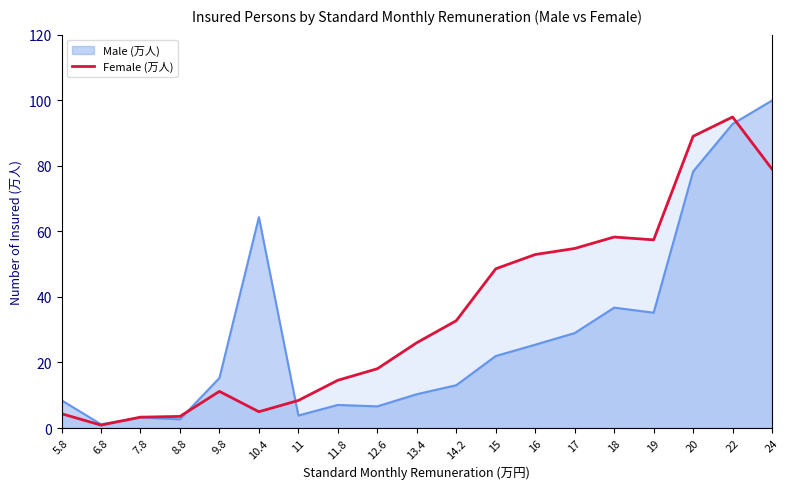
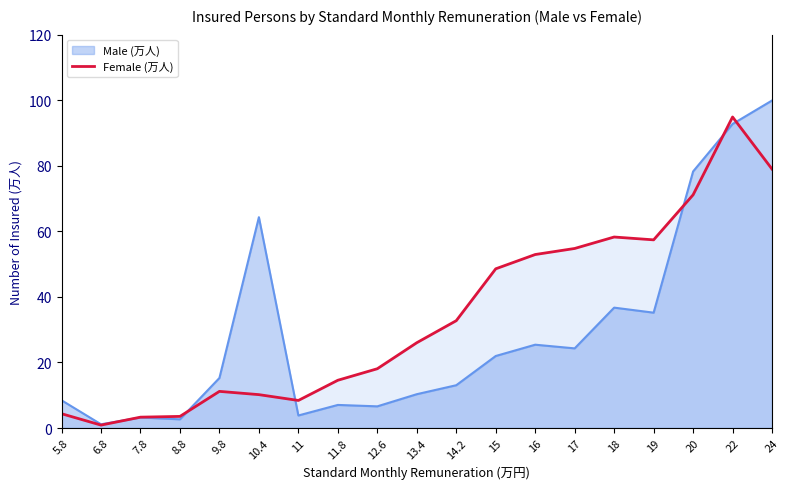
Female (万人), 10.4: 5 -> 10
Male (万人), 17: 29 -> 24
Female (万人), 20: 89 -> 71
